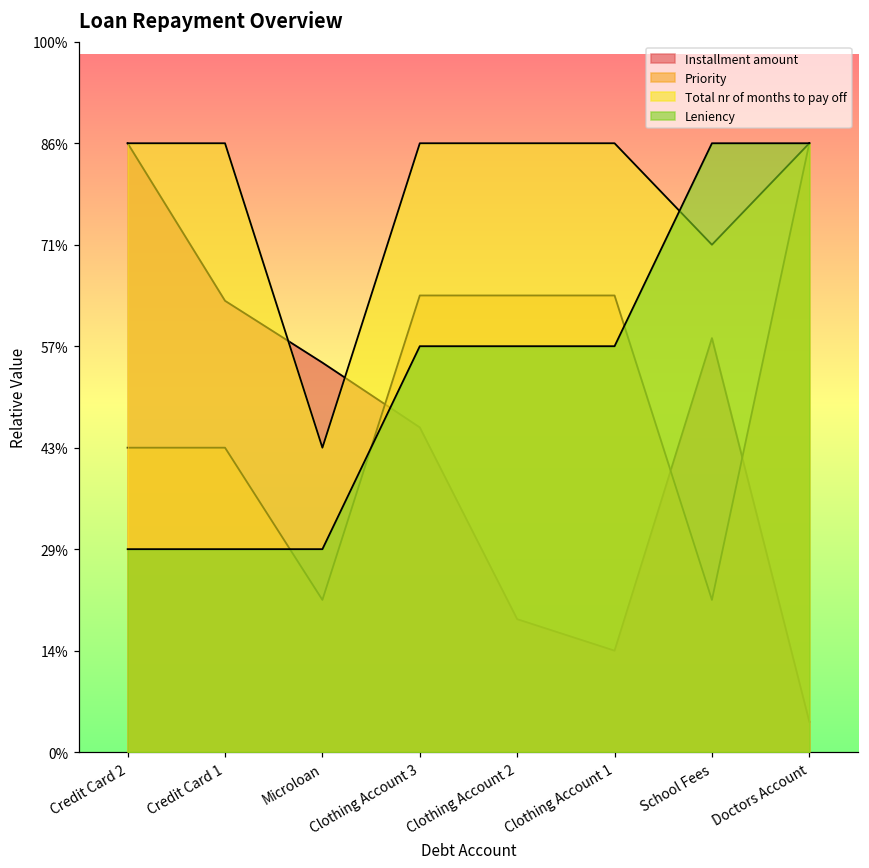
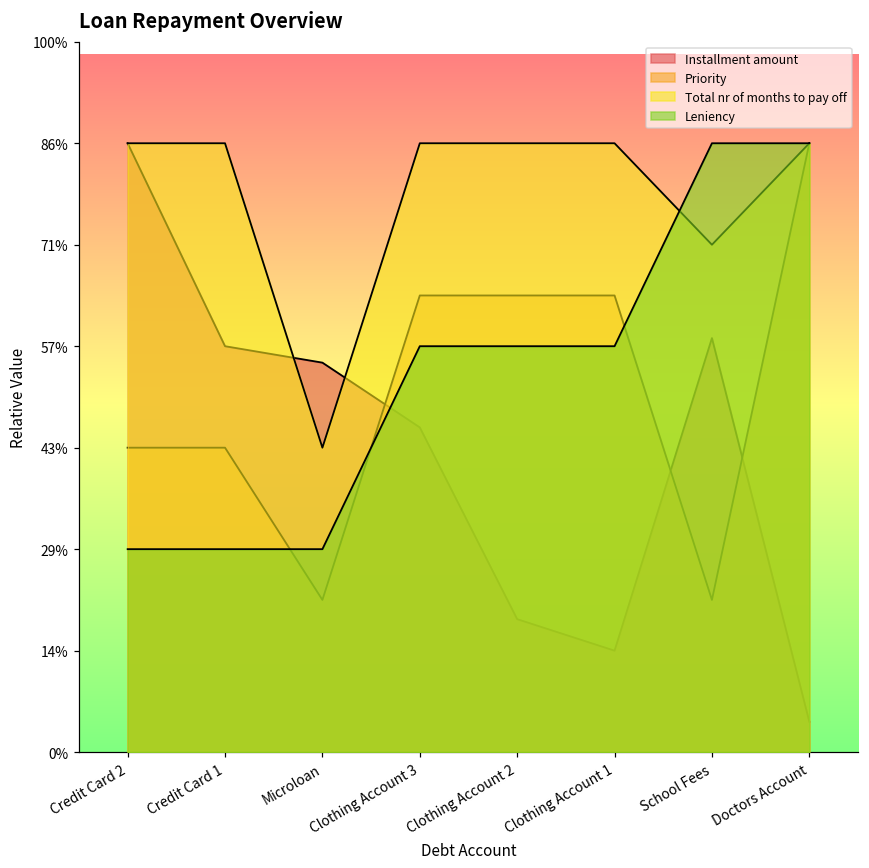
Installment amount, Credit Card 1: 64% -> 57%
